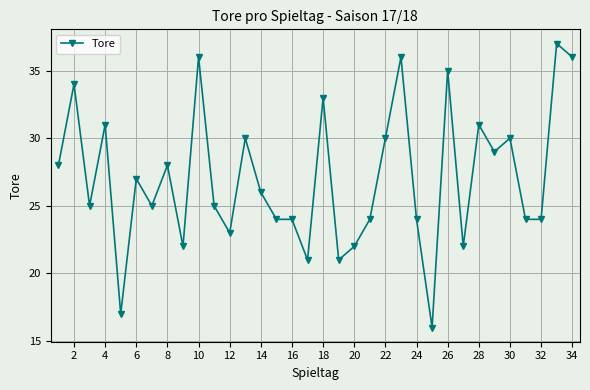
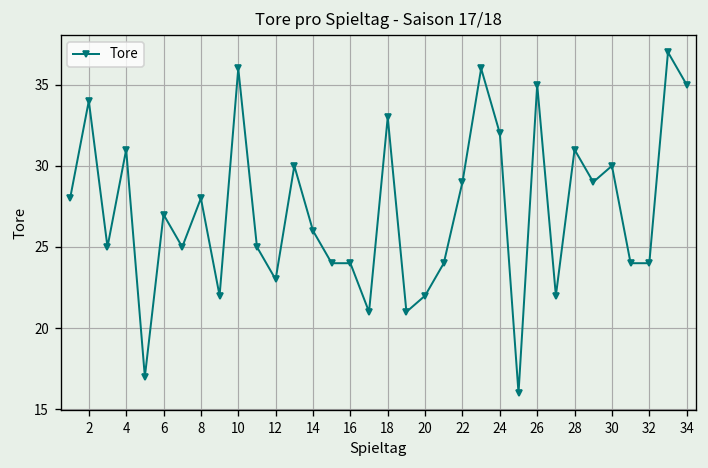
22: 30 -> 29
24: 24 -> 32
34: 36 -> 35
